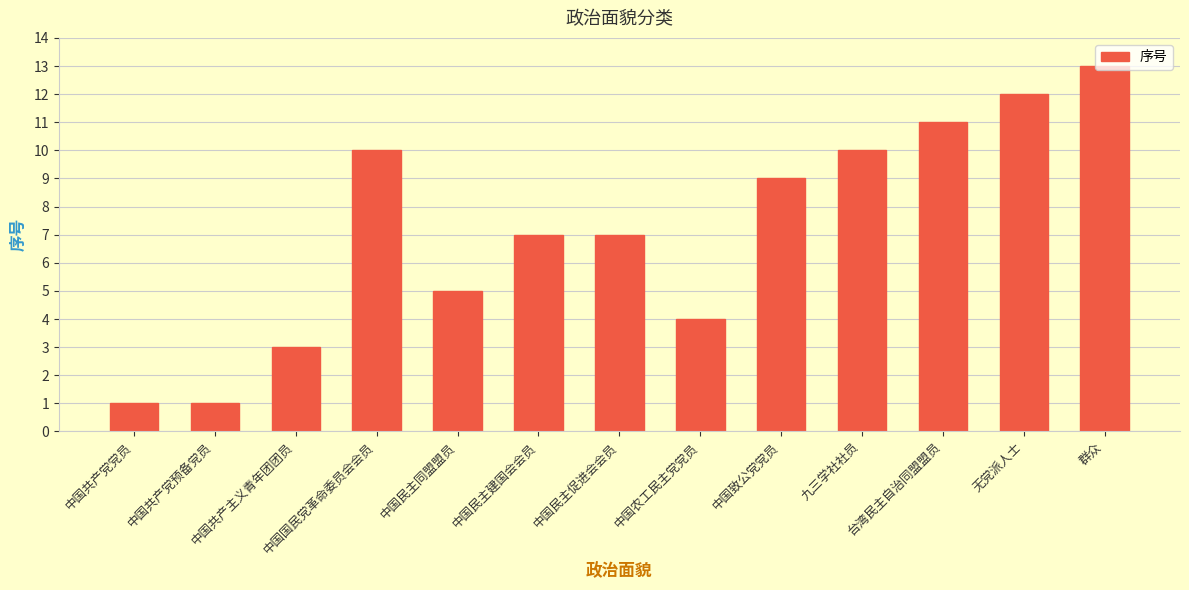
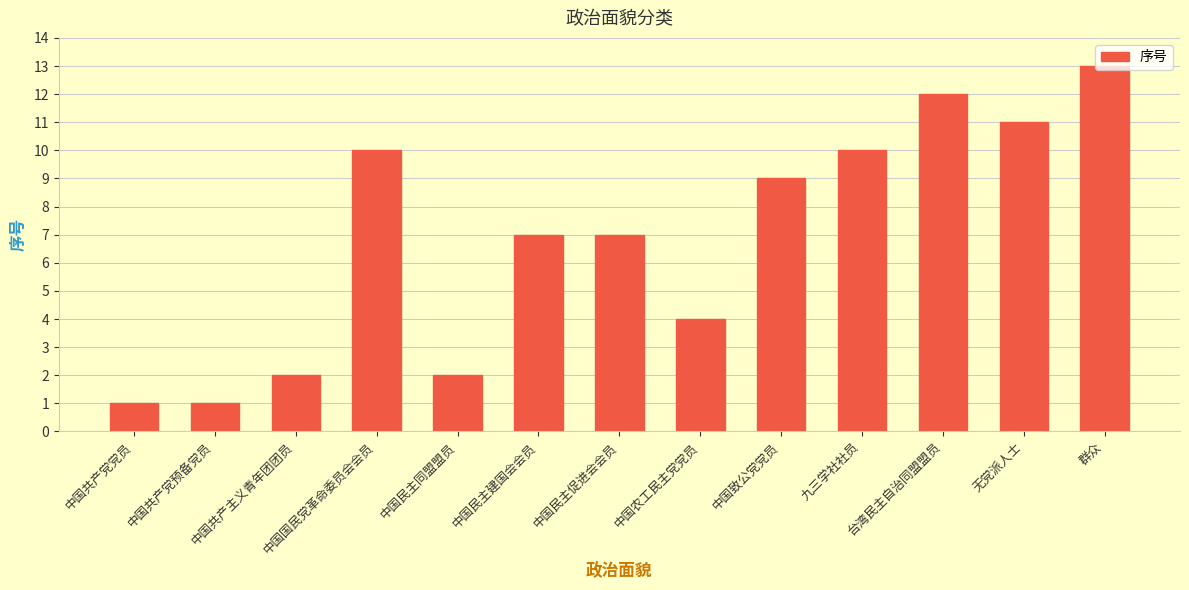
中国共产主义青年团团员: 3 -> 2
中国民主同盟盟员: 5 -> 2
台湾民主自治同盟盟员: 11 -> 12
无党派人士: 12 -> 11
